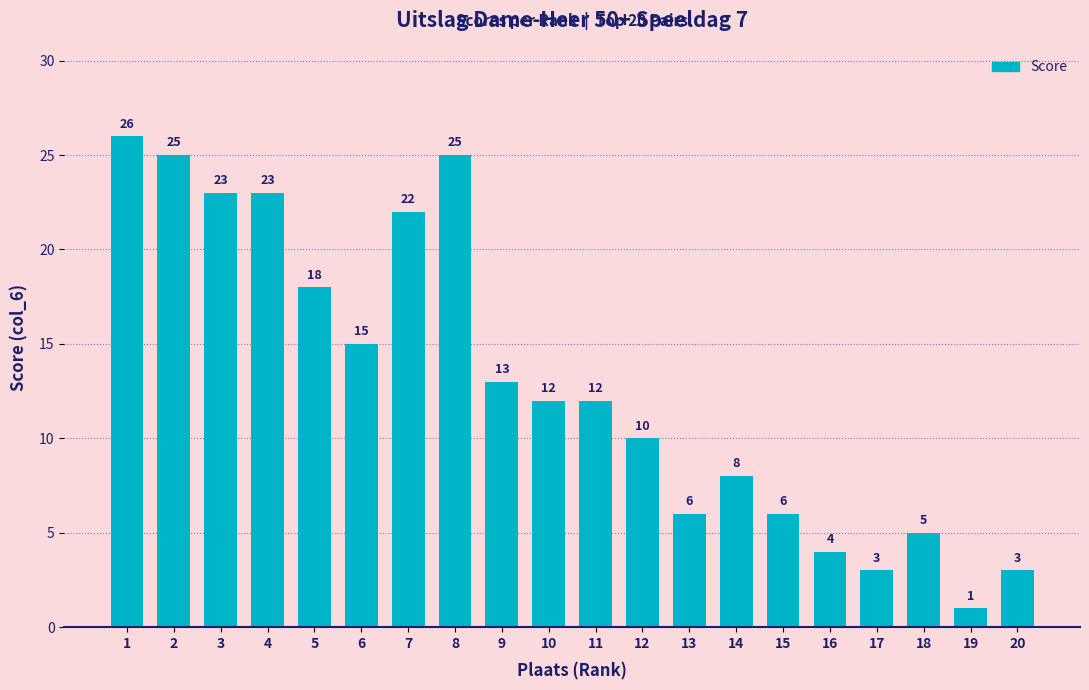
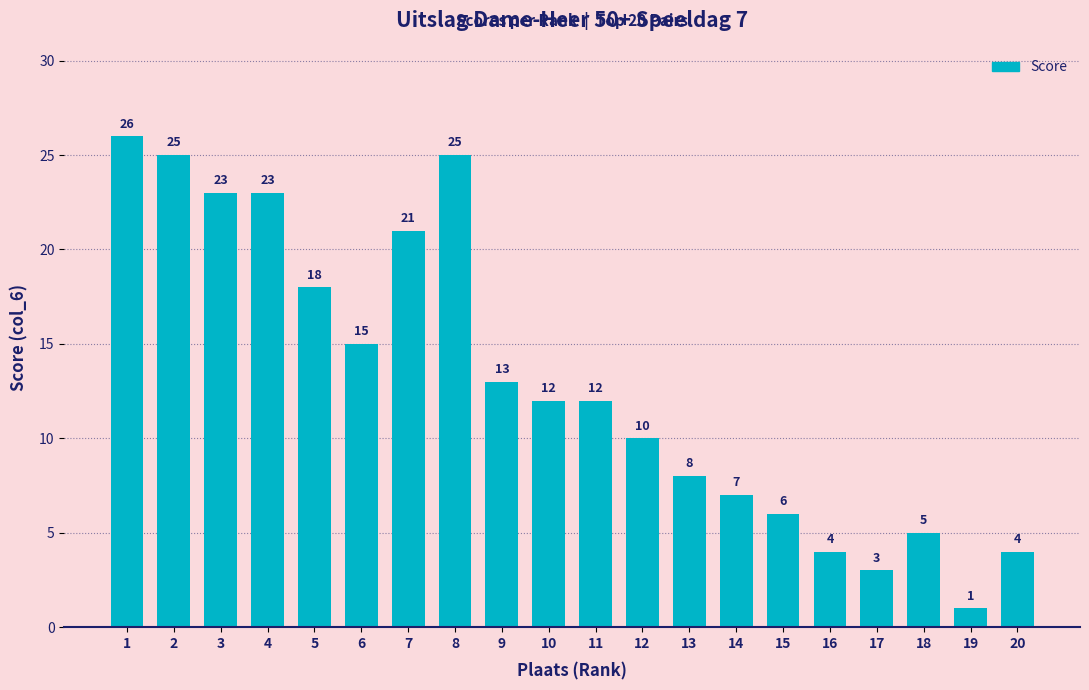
7: 22 -> 21
13: 6 -> 8
14: 8 -> 7
20: 3 -> 4
